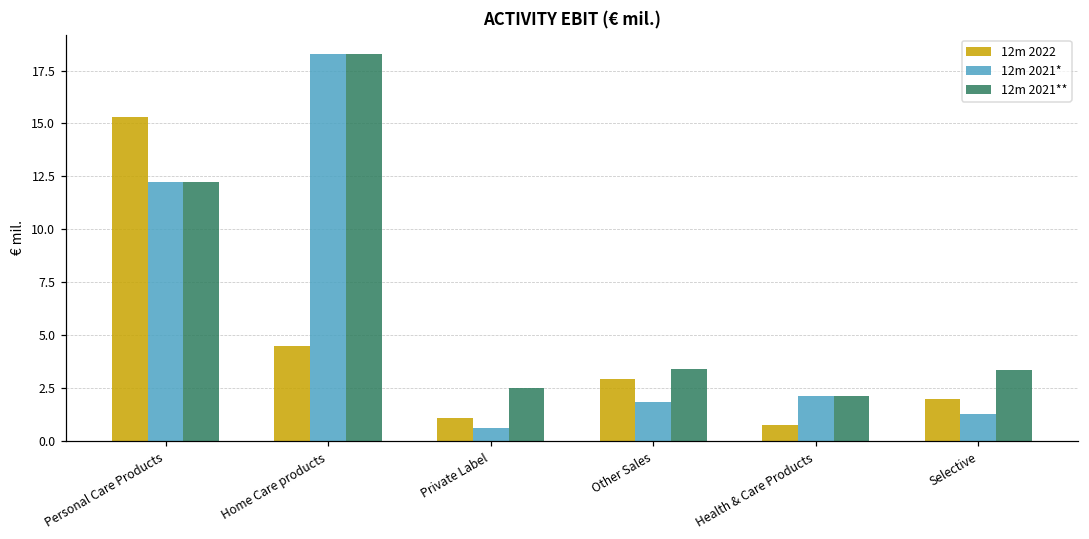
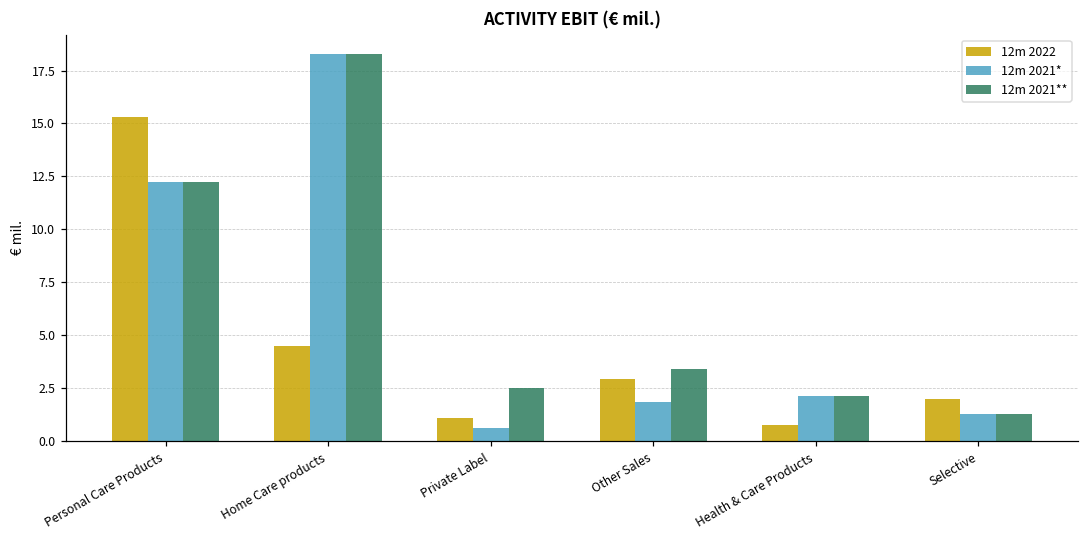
12m 2021**, Selective: 3.4 -> 1.3
